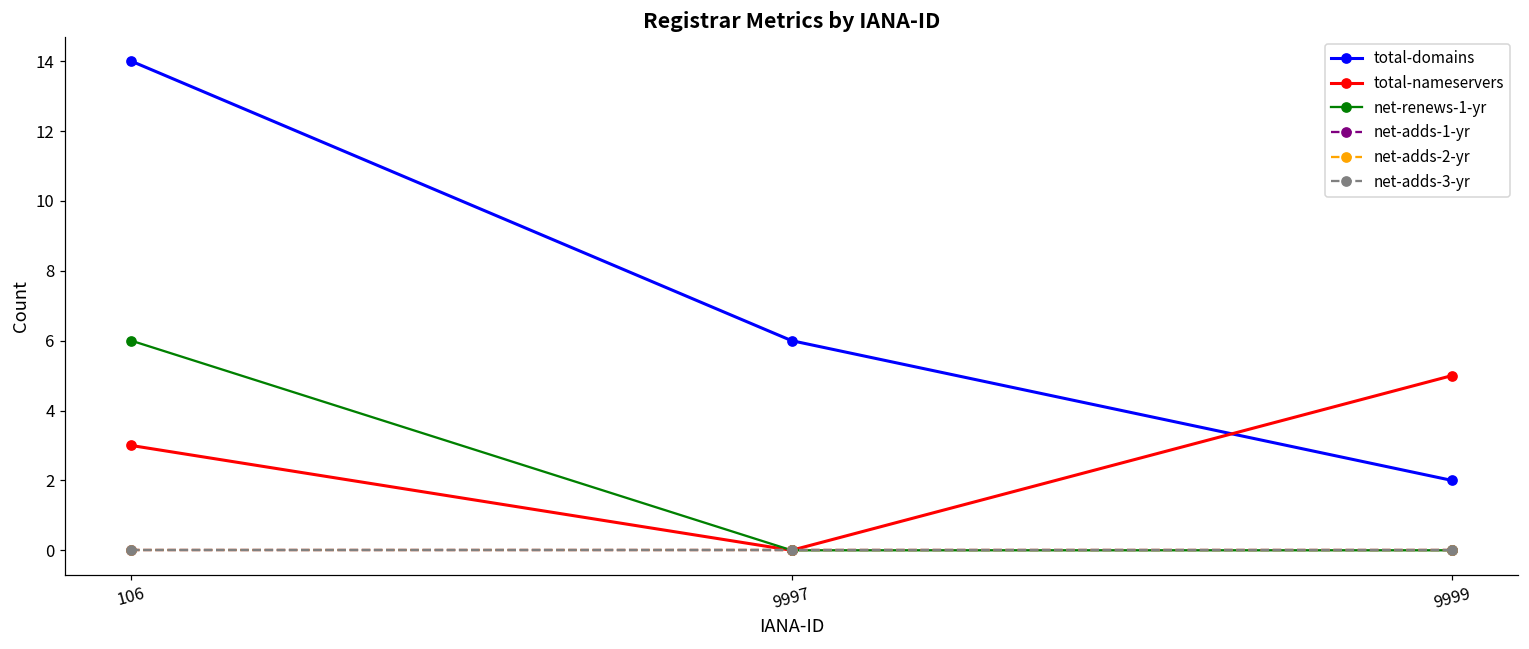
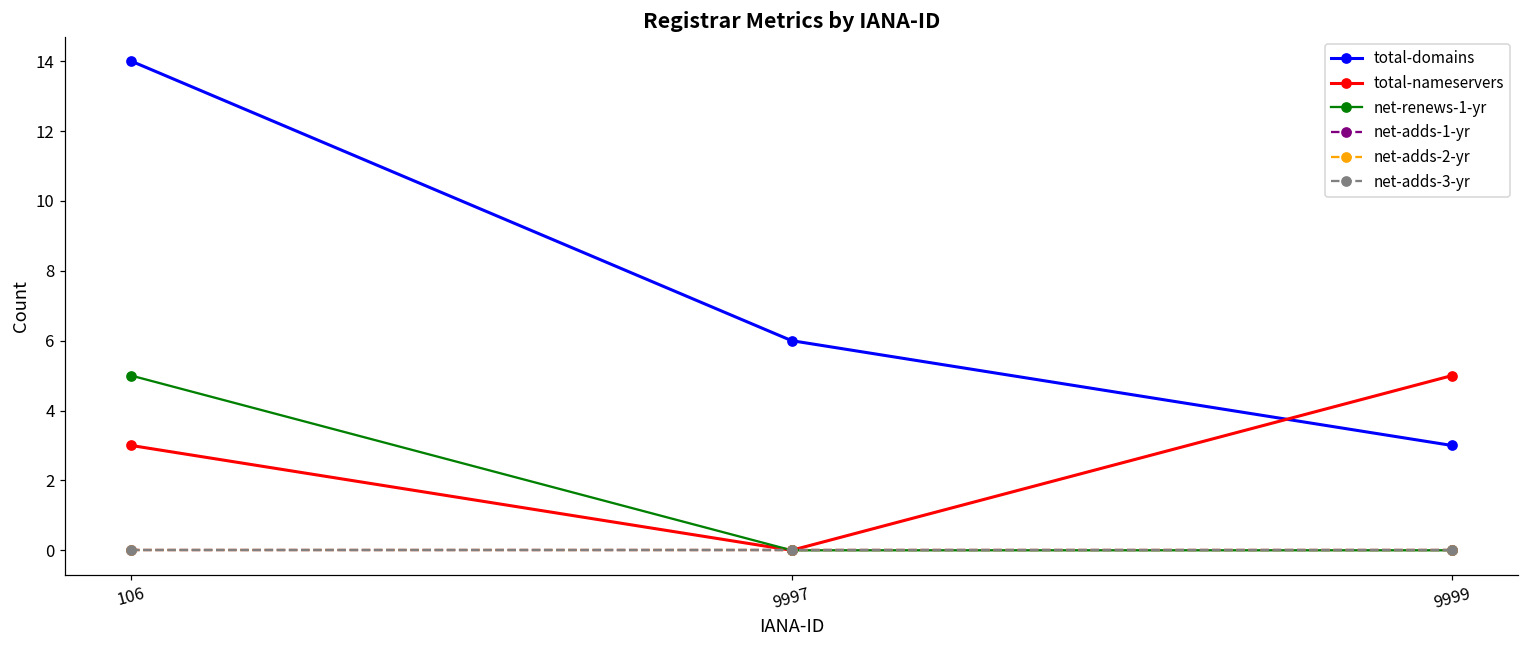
net-renews-1-yr, 106: 6 -> 5
total-domains, 9999: 2 -> 3
